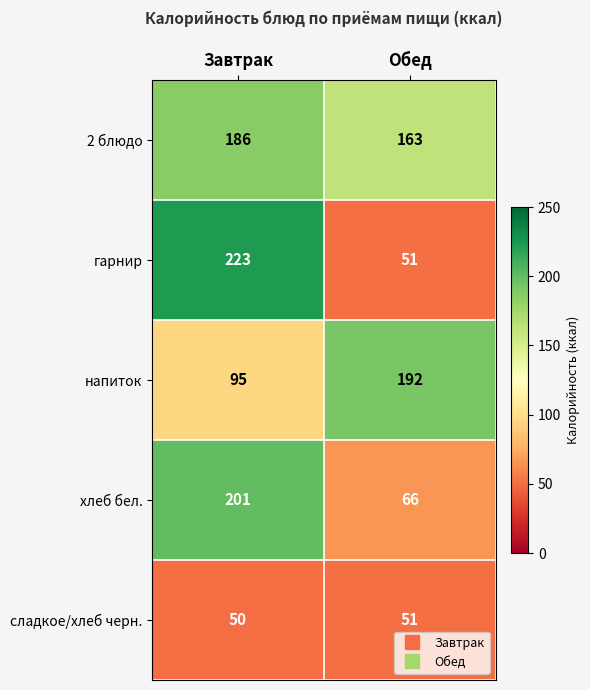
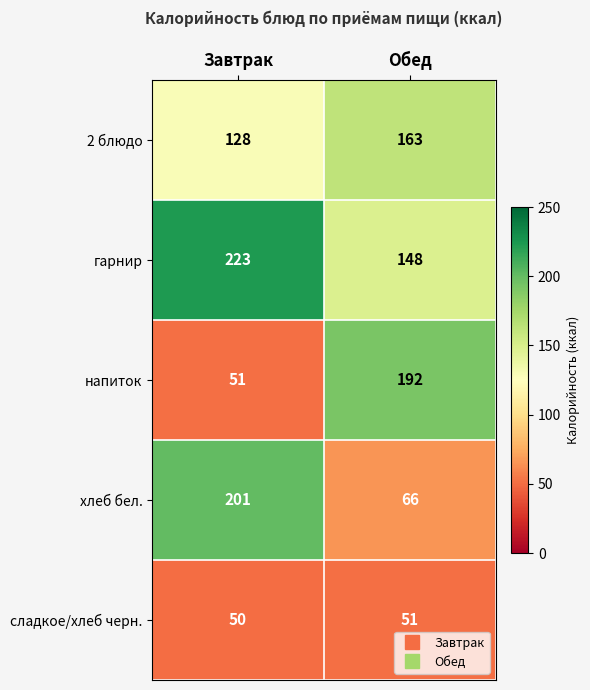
2 блюдо, Завтрак: 186 -> 128
гарнир, Обед: 51 -> 148
напиток, Завтрак: 95 -> 51
